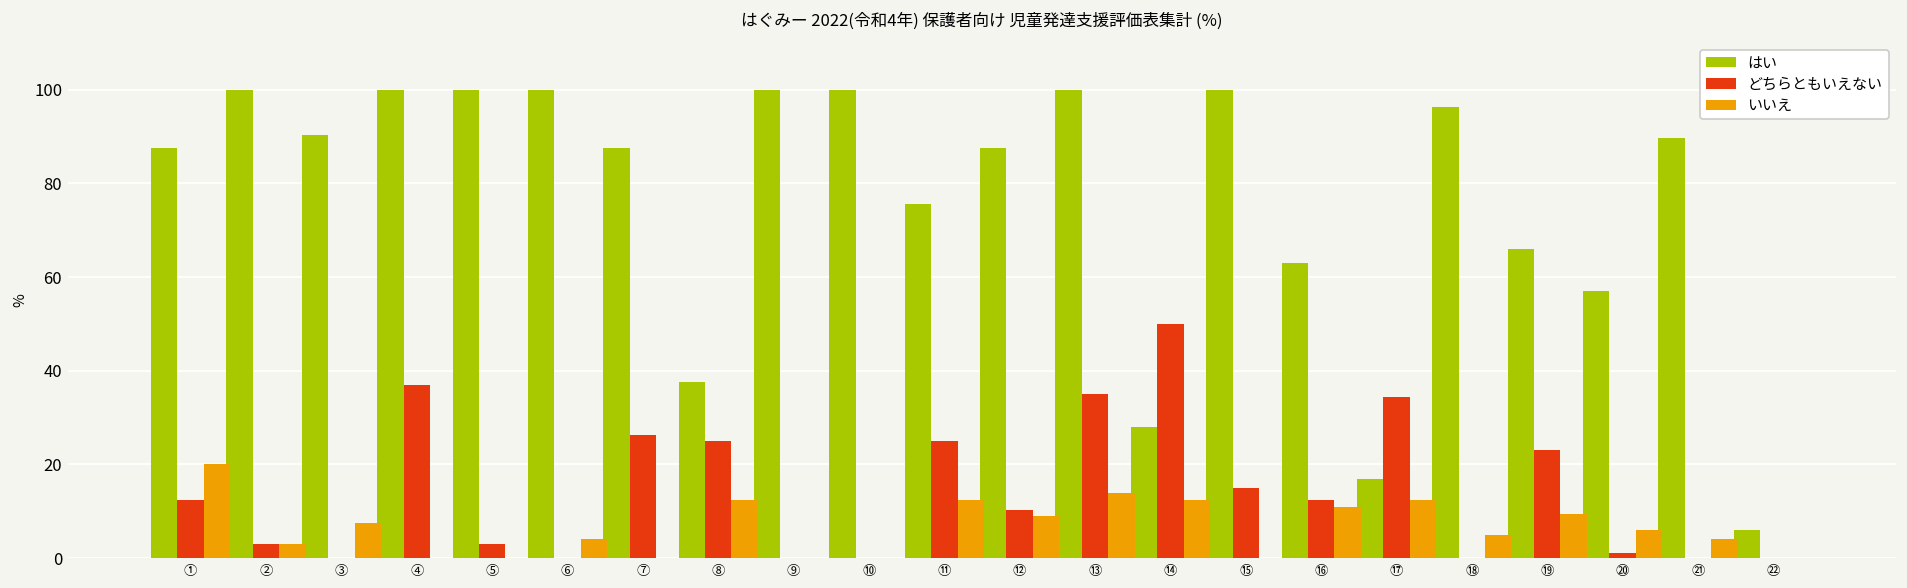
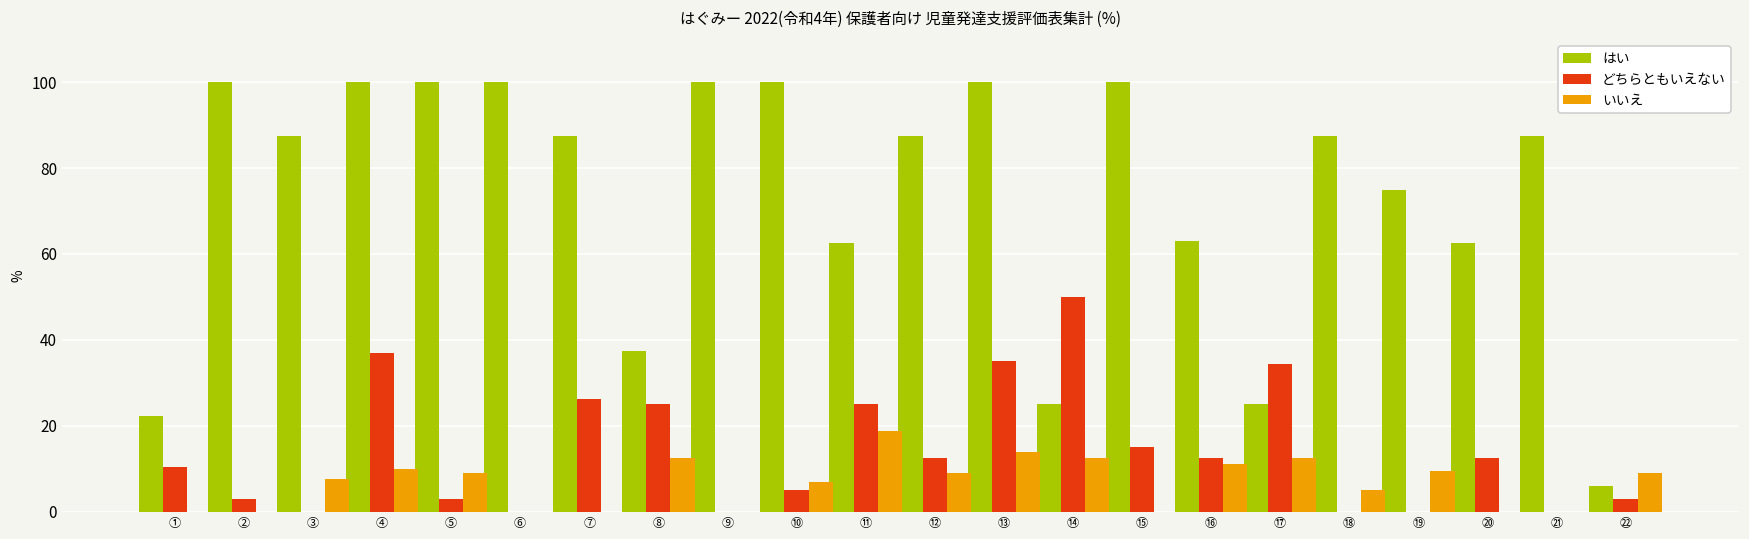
はい, ①: 88 -> 22
どちらともいえない, ①: 13 -> 10
いいえ, ①: 20 -> 0
いいえ, ②: 3 -> 0
はい, ③: 90 -> 88
いいえ, ④: 0 -> 10
いいえ, ⑤: 0 -> 9
いいえ, ⑥: 4 -> 0
どちらともいえない, ⑩: 0 -> 5
いいえ, ⑩: 0 -> 7
はい, ⑪: 76 -> 63
いいえ, ⑪: 13 -> 19
どちらともいえない, ⑫: 10 -> 13
はい, ⑭: 28 -> 25
はい, ⑰: 17 -> 25
はい, ⑱: 96 -> 88
はい, ⑲: 66 -> 75
どちらともいえない, ⑲: 23 -> 0
はい, ⑳: 57 -> 63
どちらともいえない, ⑳: 1 -> 13
いいえ, ⑳: 6 -> 0
はい, ㉑: 90 -> 88
いいえ, ㉑: 4 -> 0
どちらともいえない, ㉒: 0 -> 3
いいえ, ㉒: 0 -> 9
